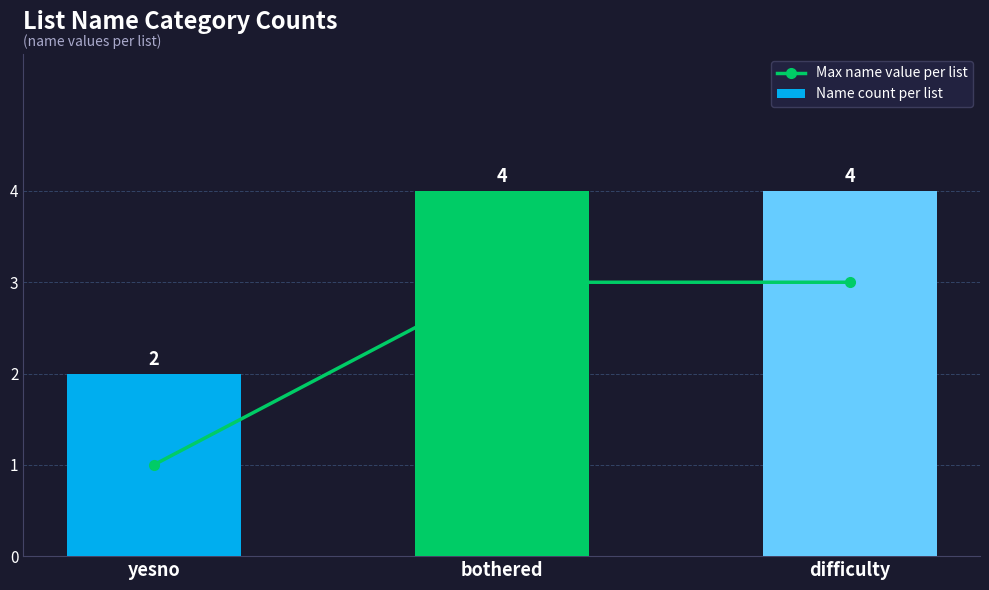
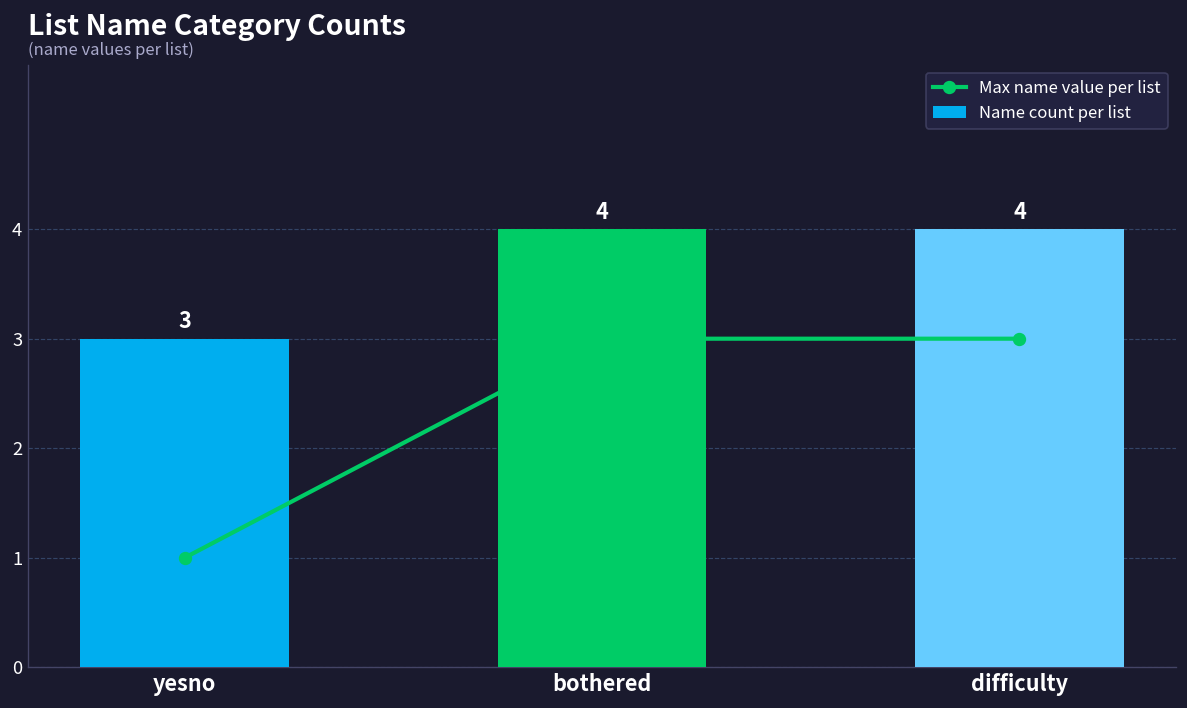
Name count per list, yesno: 2 -> 3
